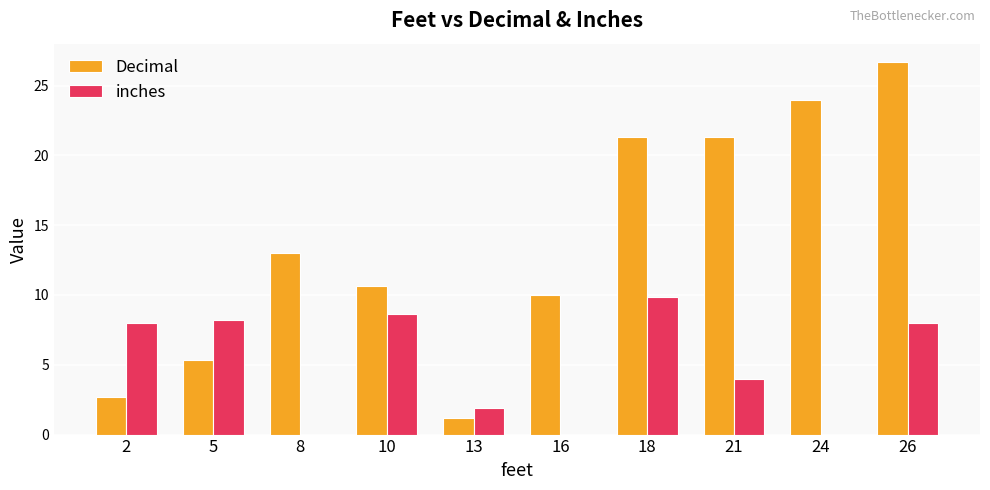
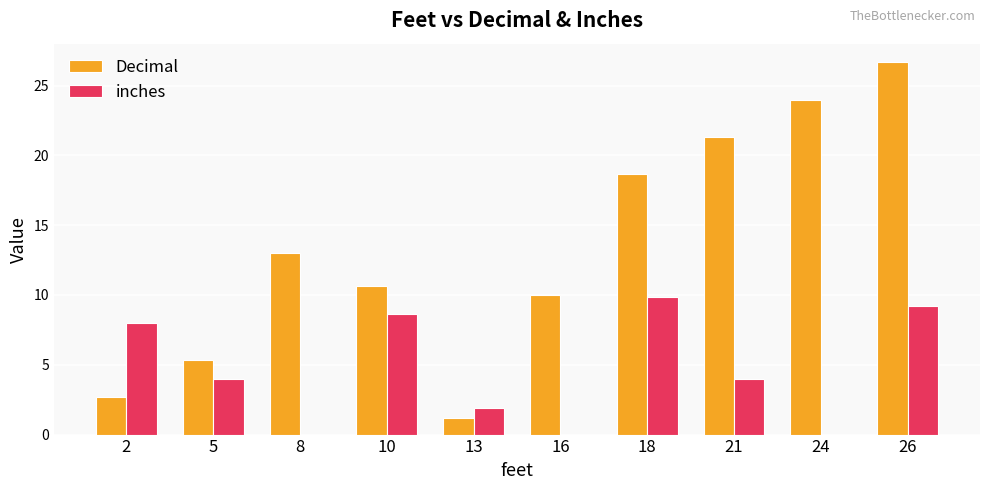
inches, 5: 8.2 -> 4.0
Decimal, 18: 21.3 -> 18.7
inches, 26: 8.0 -> 9.2
